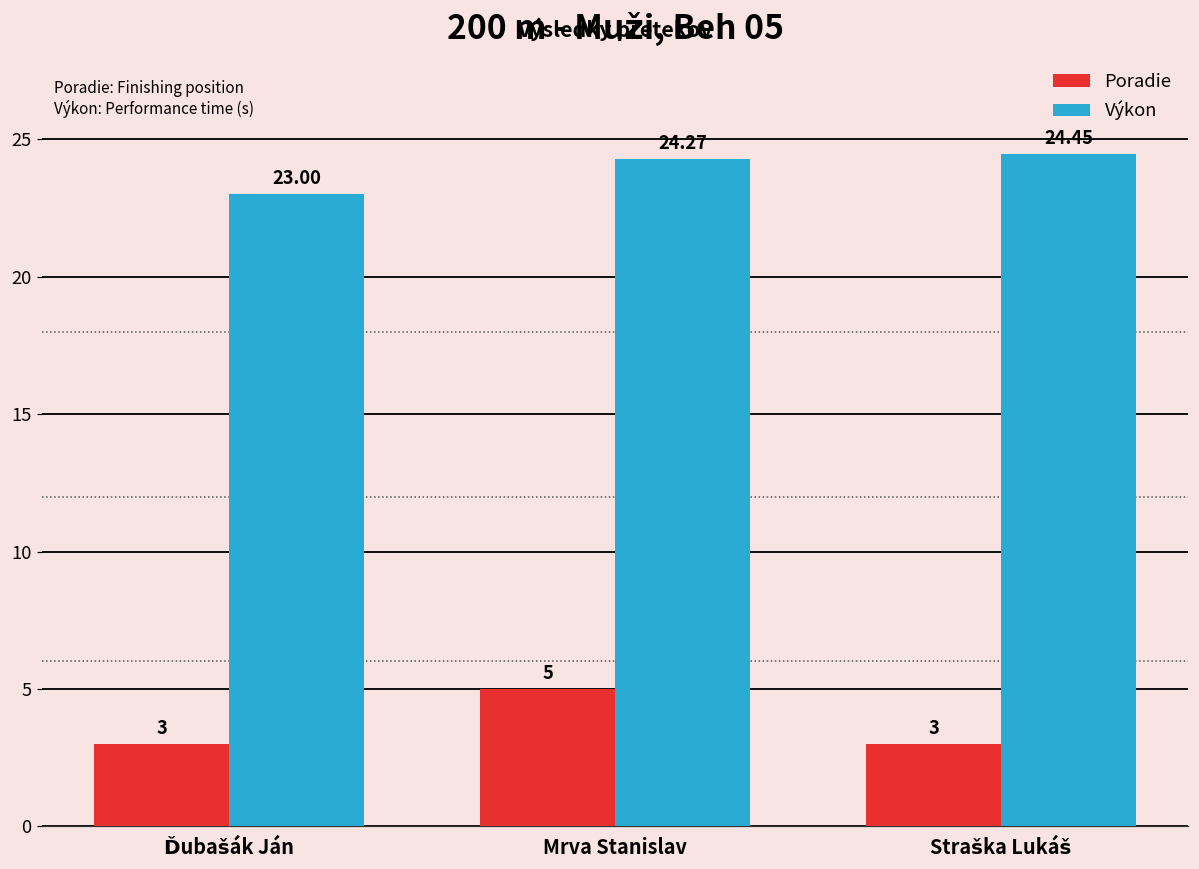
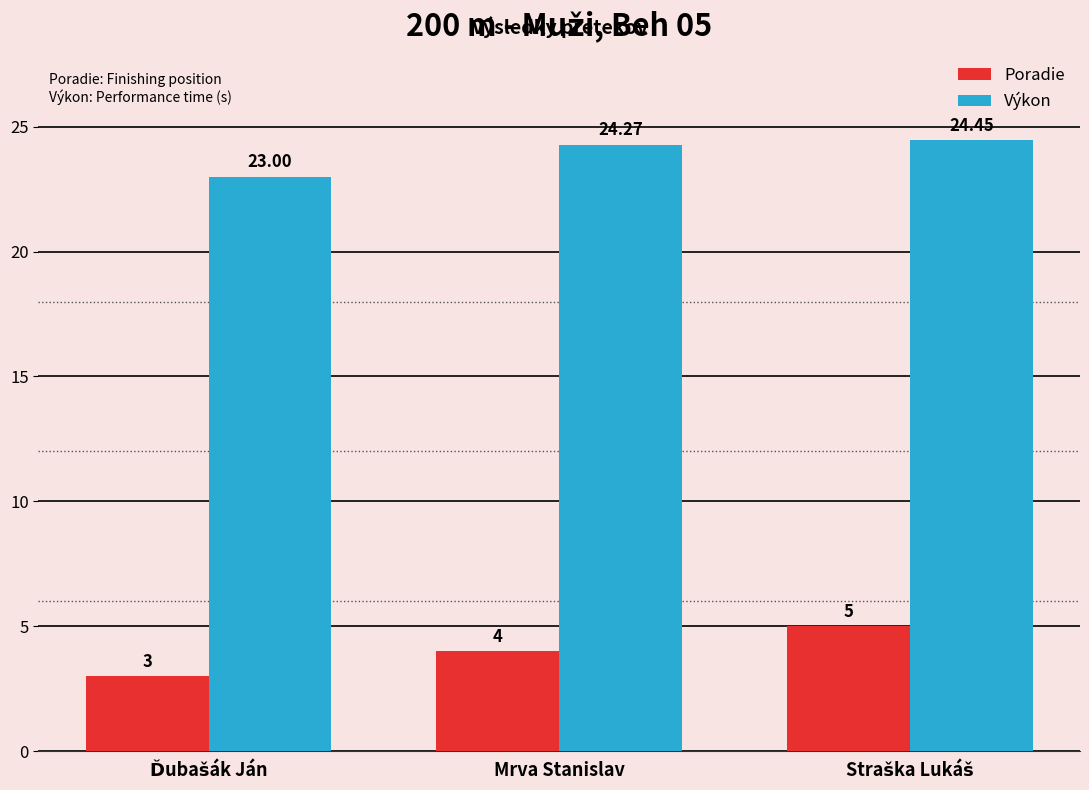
Poradie, Mrva Stanislav: 5 -> 4
Poradie, Straška Lukáš: 3 -> 5
